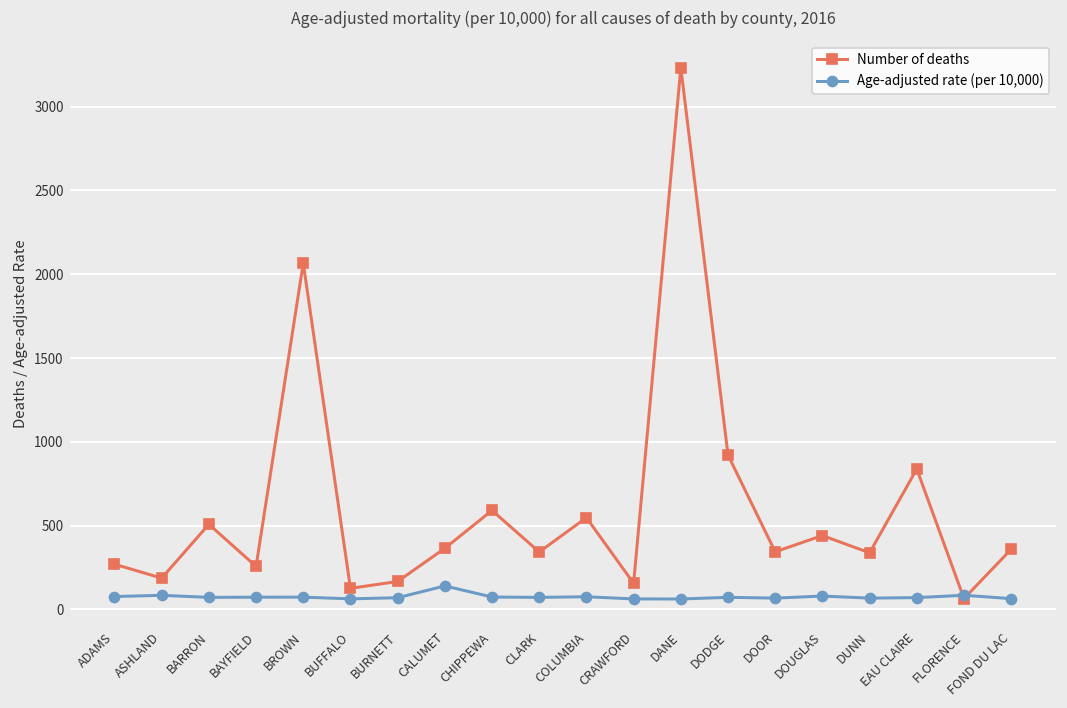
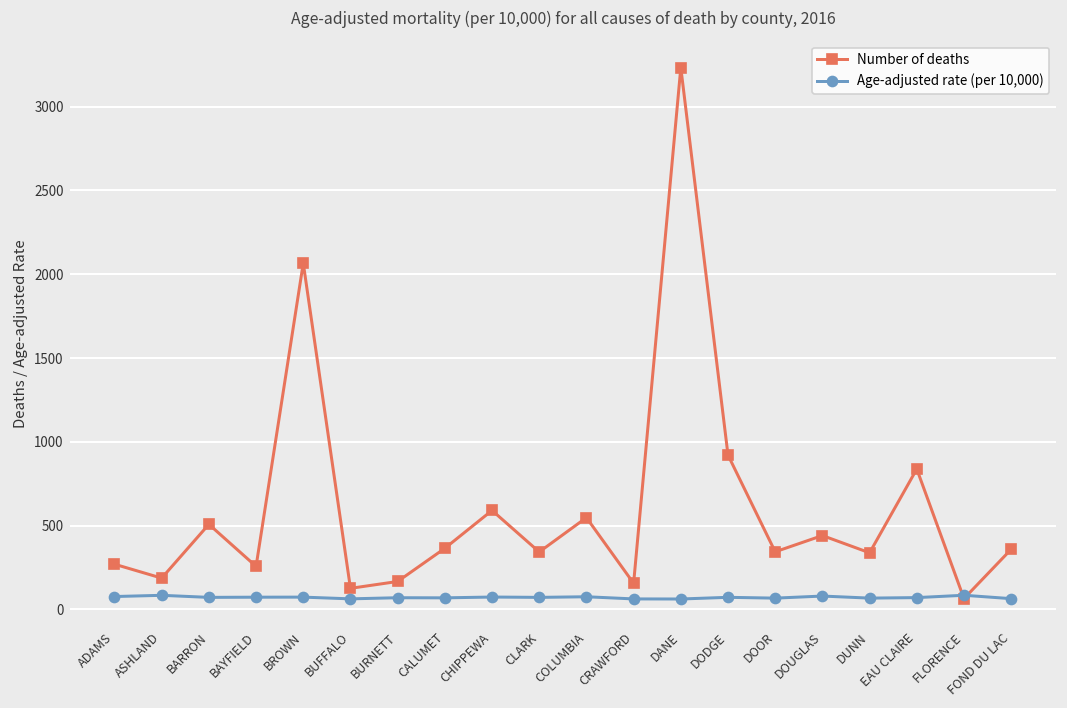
Age-adjusted rate (per 10,000), CALUMET: 140 -> 70
